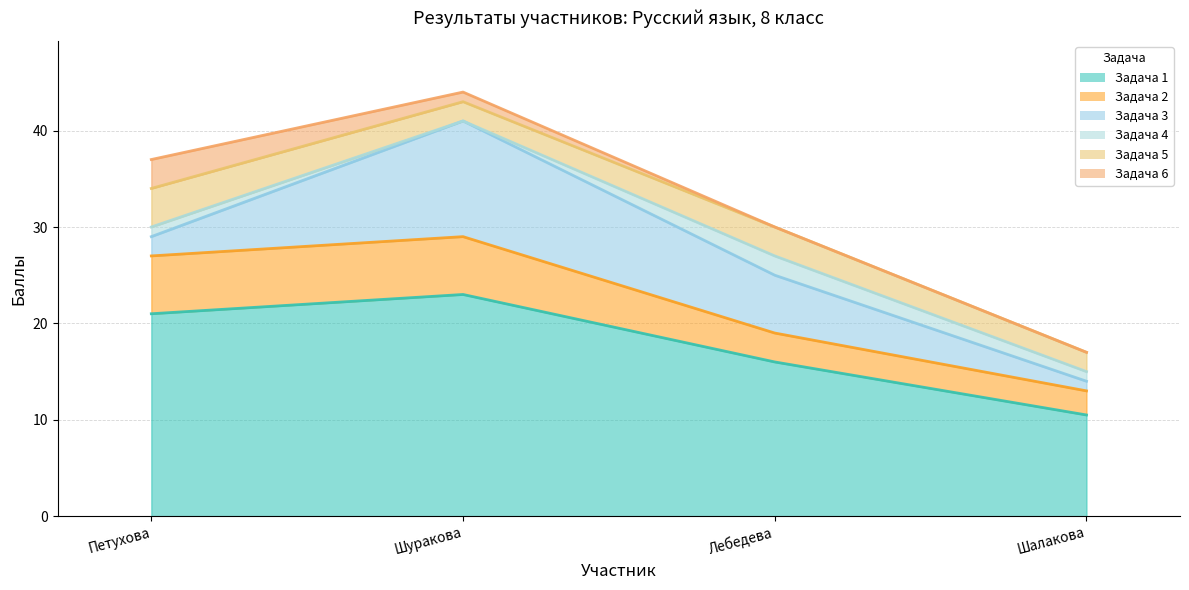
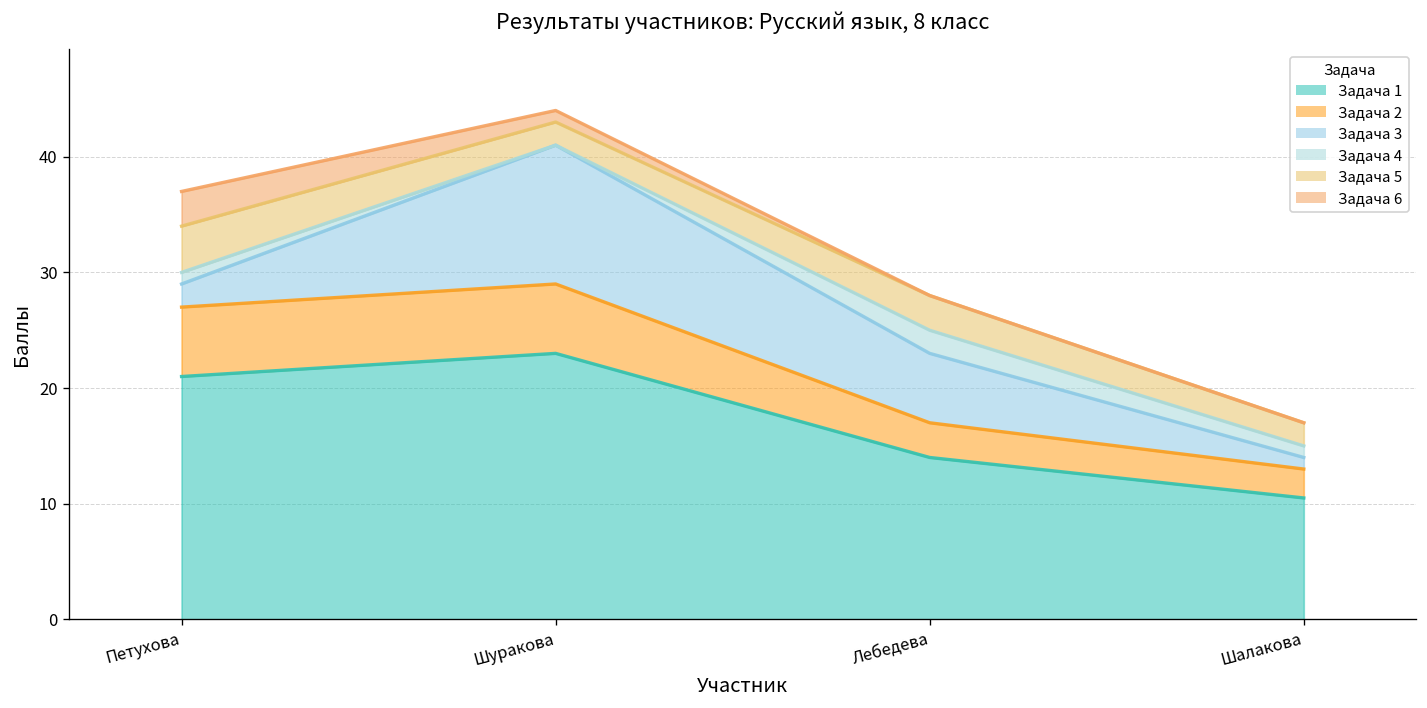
Задача 1, Лебедева: 16 -> 14
